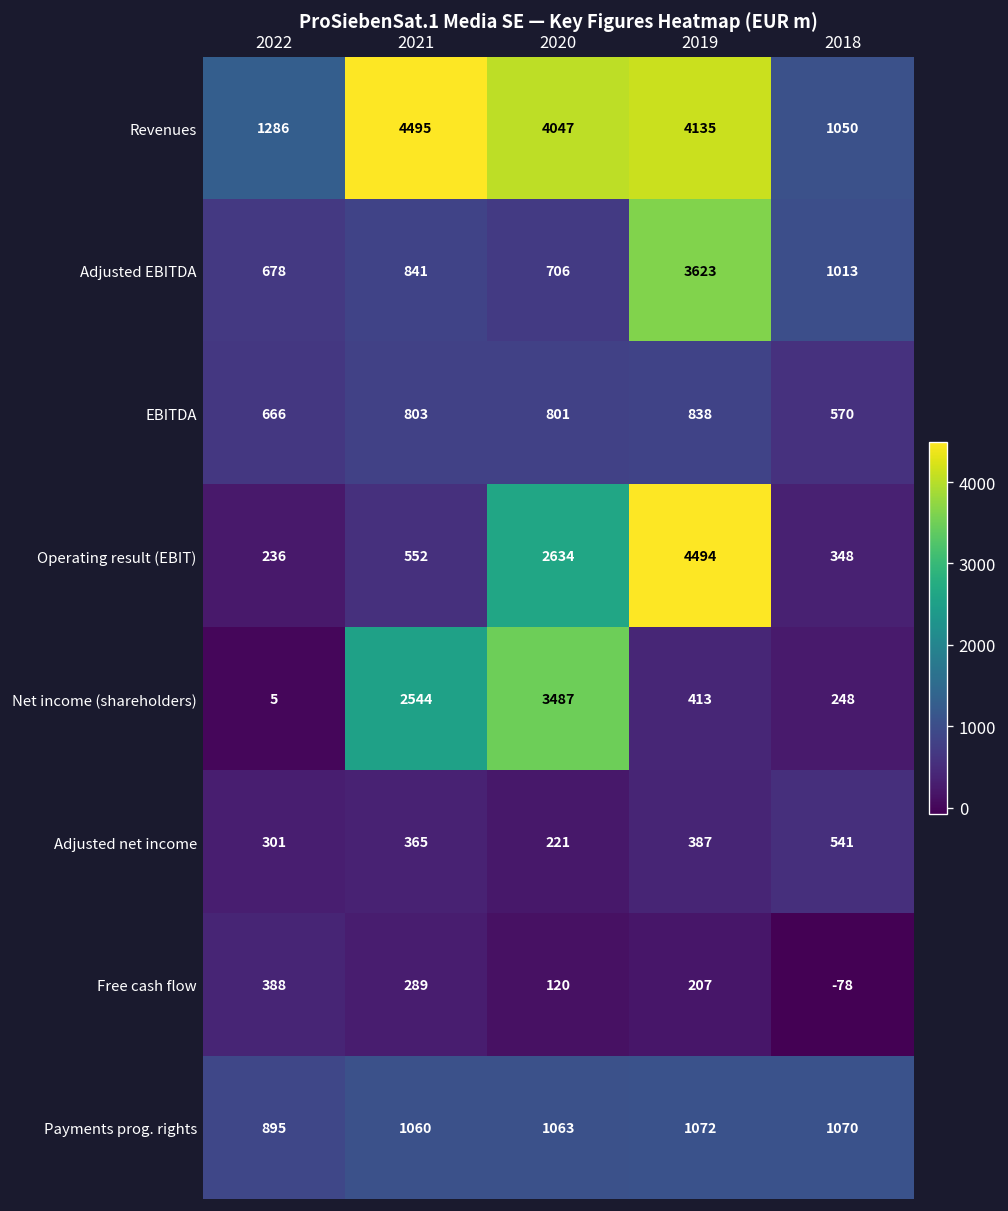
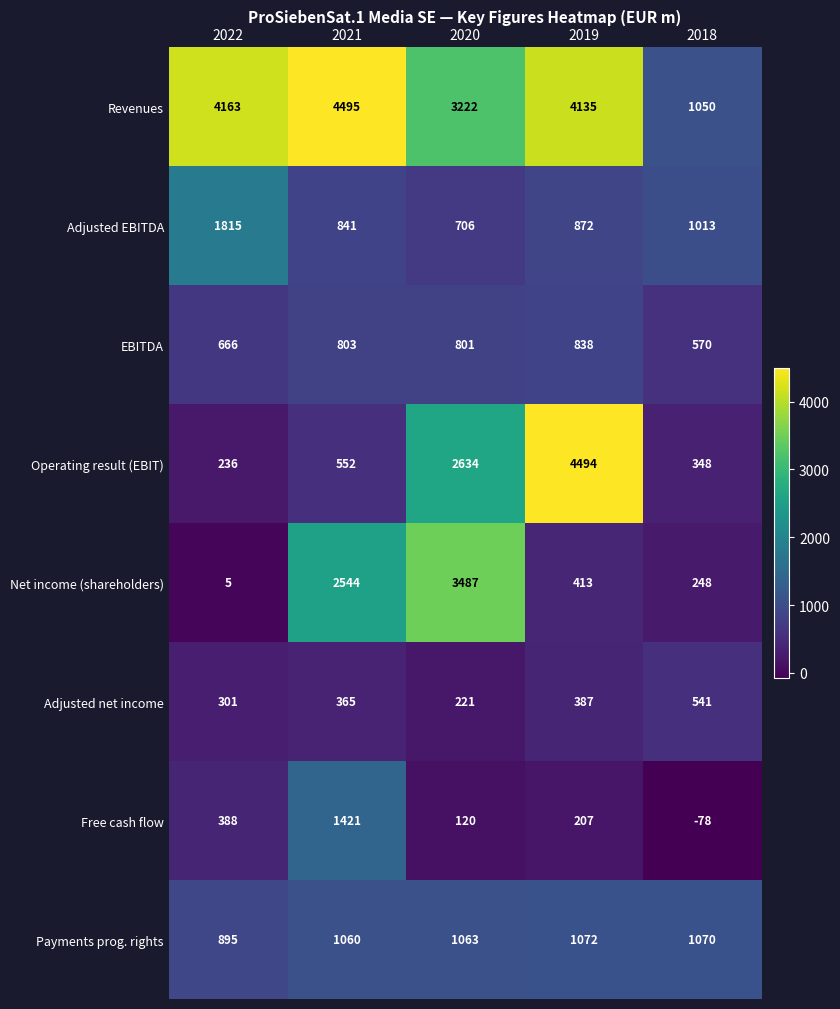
Revenues, 2022: 1286 -> 4163
Revenues, 2020: 4047 -> 3222
Adjusted EBITDA, 2022: 678 -> 1815
Adjusted EBITDA, 2019: 3623 -> 872
Free cash flow, 2021: 289 -> 1421
